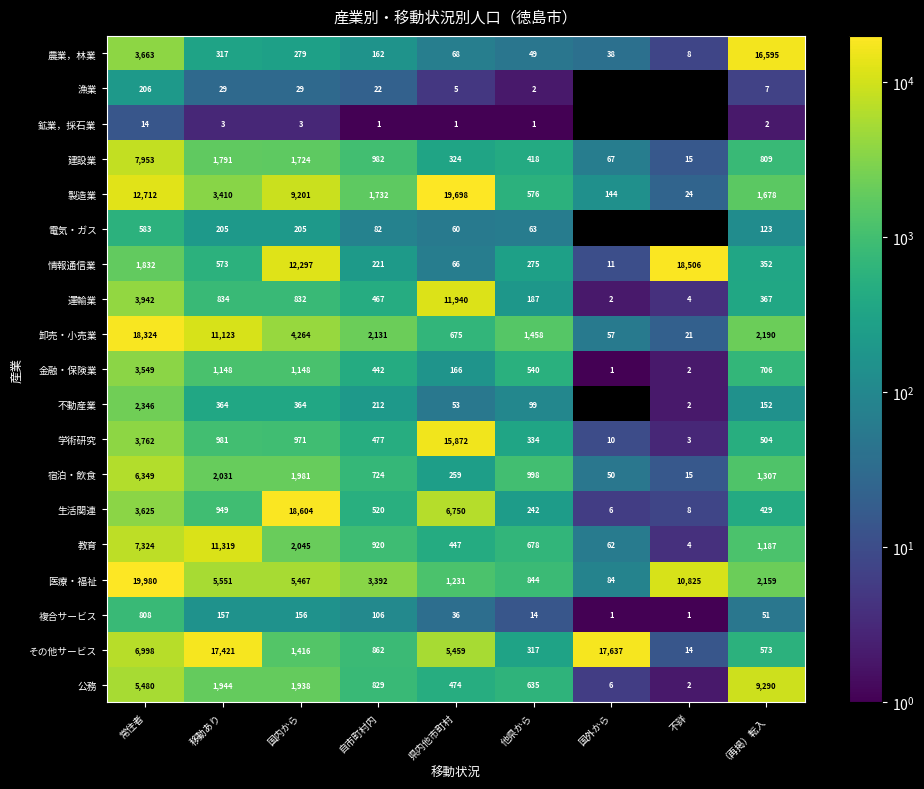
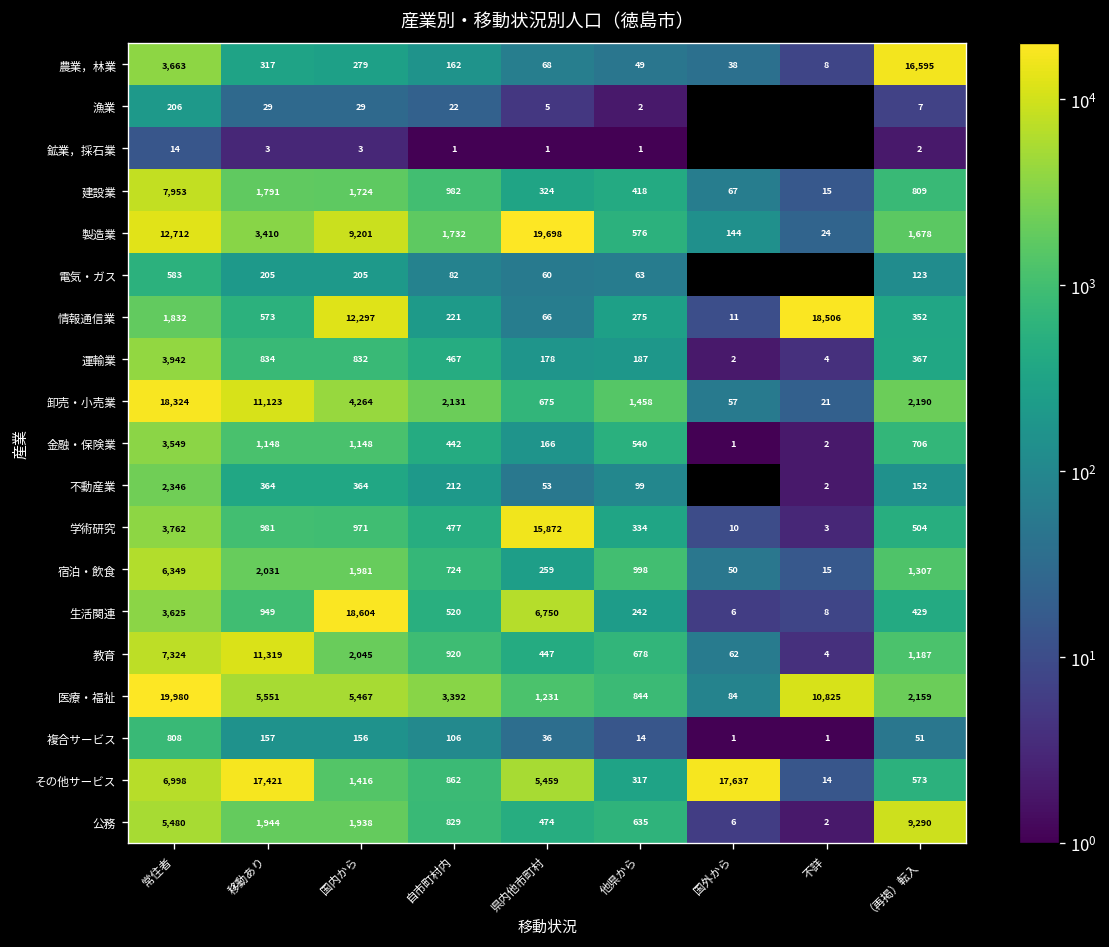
運輸業, 県内他市町村: 11,940 -> 178
